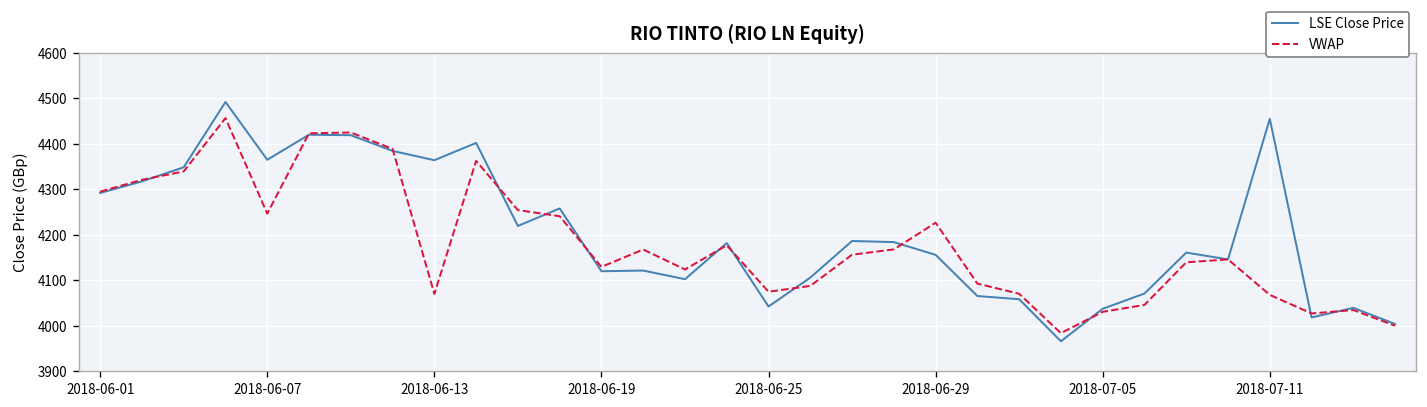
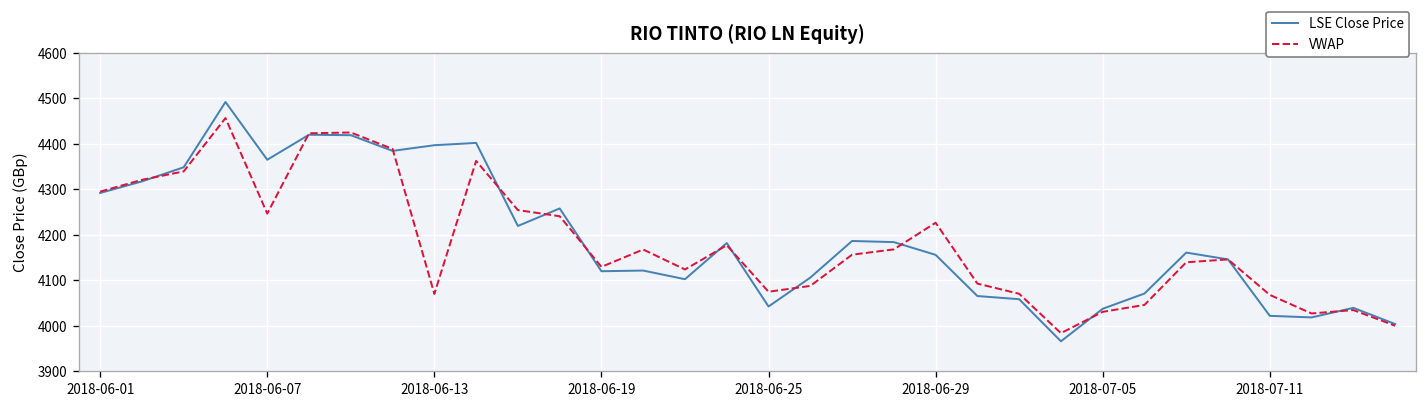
LSE Close Price, 2018-06-13: 4360 -> 4400
LSE Close Price, 2018-07-11: 4460 -> 4020
